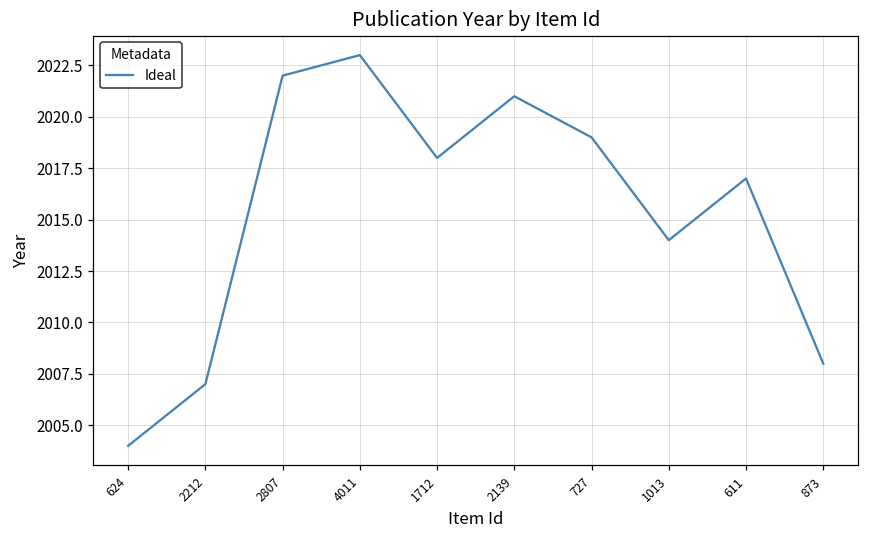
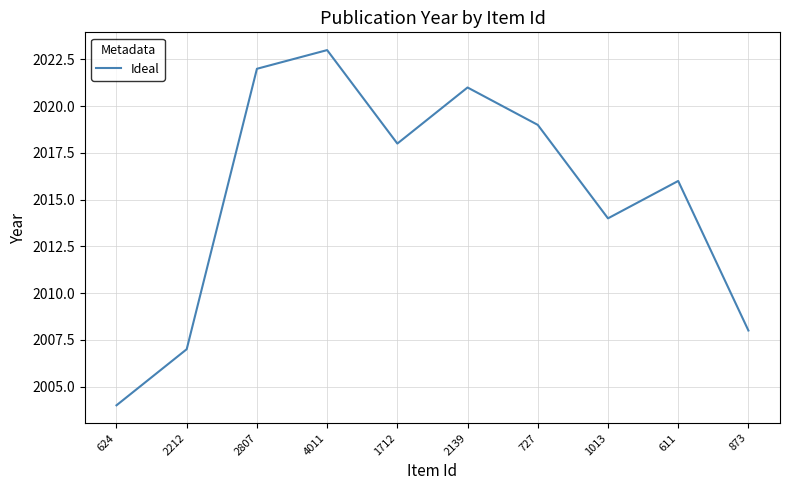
611: 2017 -> 2016
